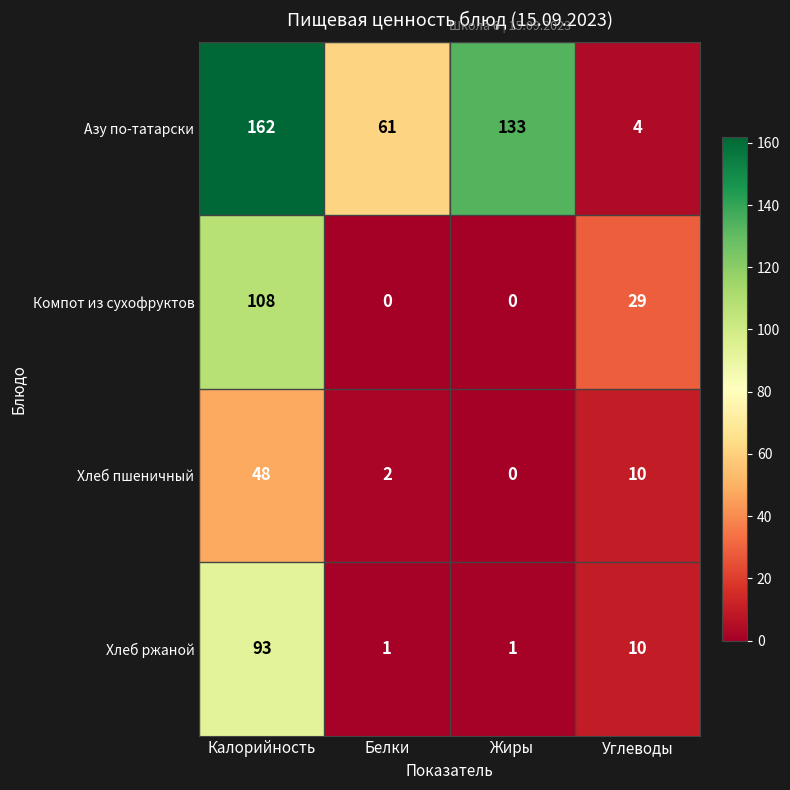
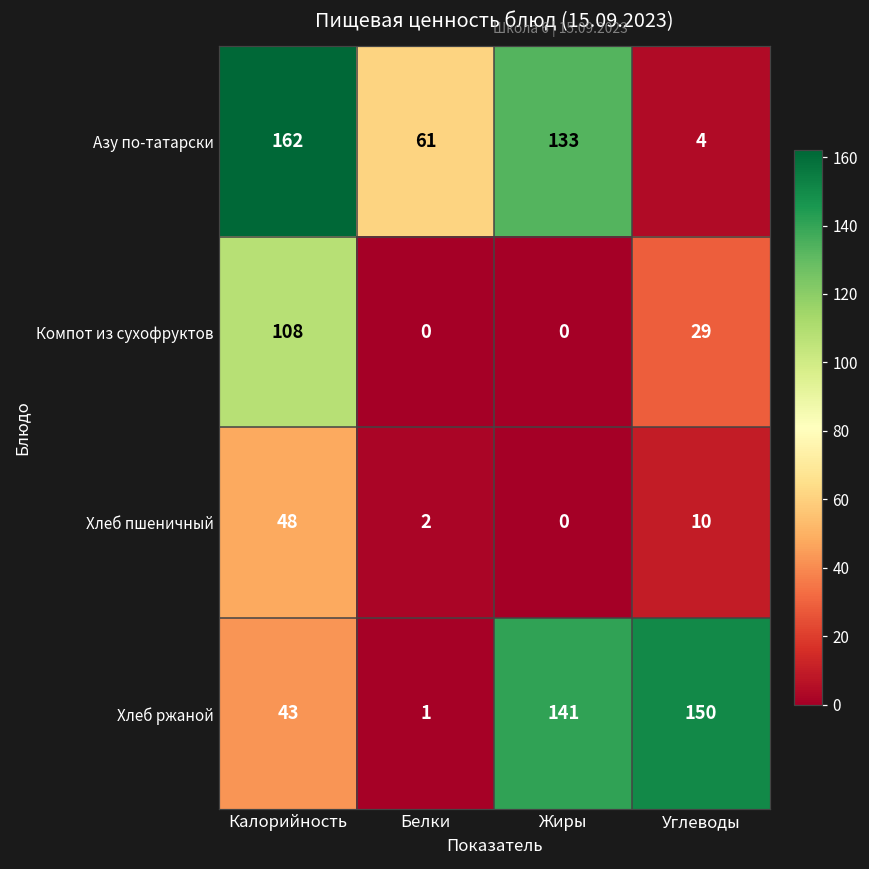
Хлеб ржаной, Калорийность: 93 -> 43
Хлеб ржаной, Жиры: 1 -> 141
Хлеб ржаной, Углеводы: 10 -> 150
